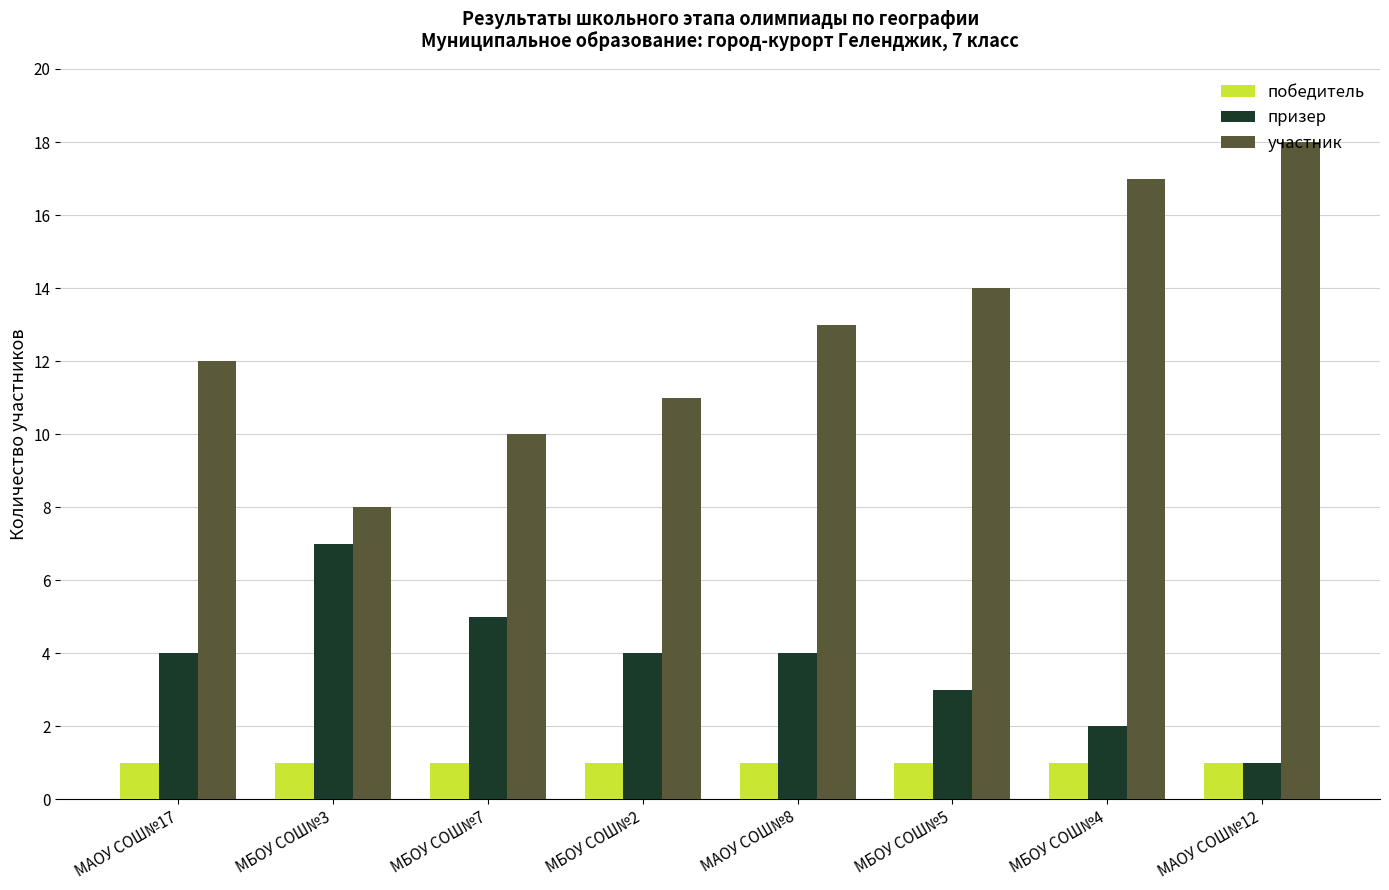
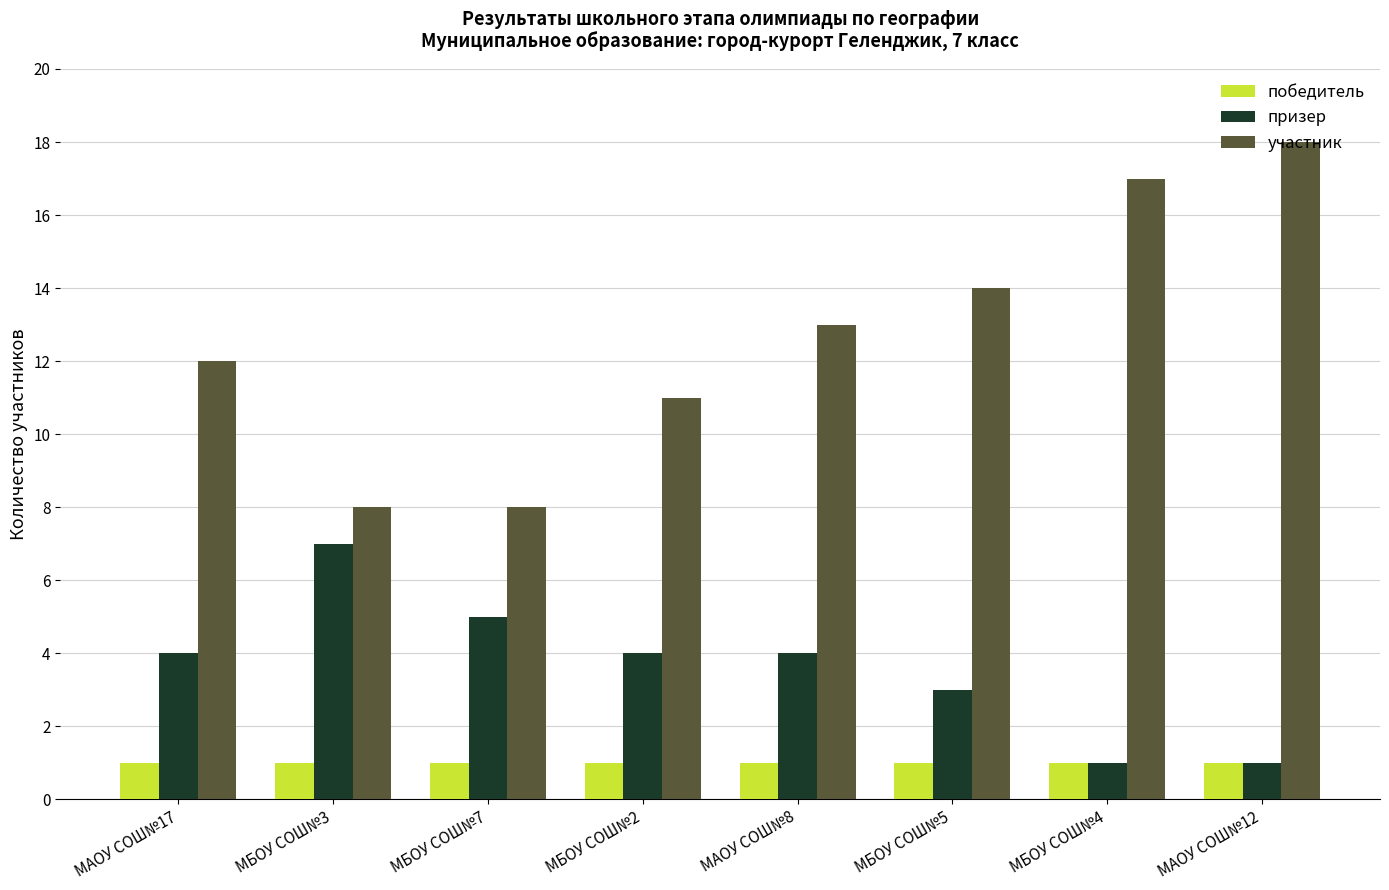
участник, МБОУ СОШ№7: 10 -> 8
призер, МБОУ СОШ№4: 2 -> 1
